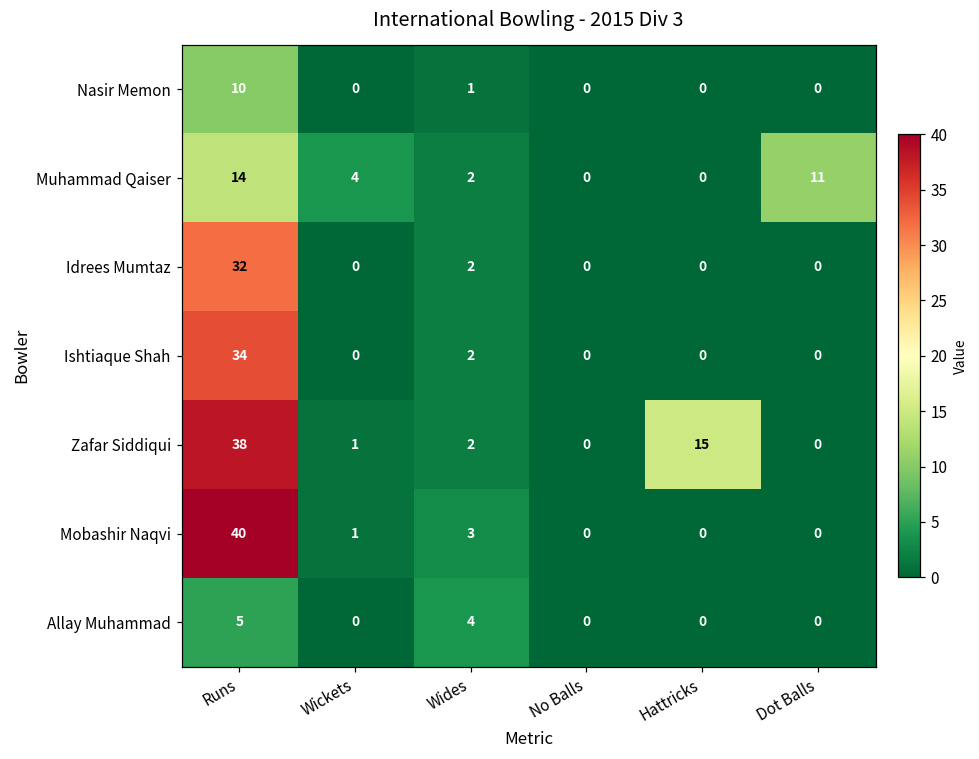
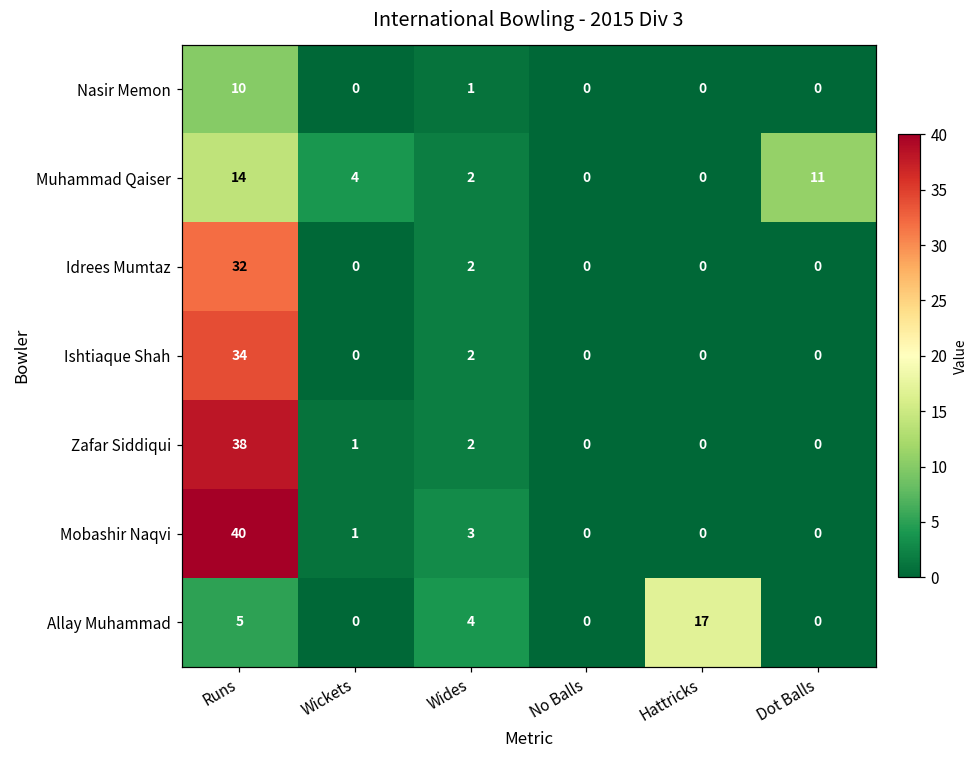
Zafar Siddiqui, Hattricks: 15 -> 0
Allay Muhammad, Hattricks: 0 -> 17
